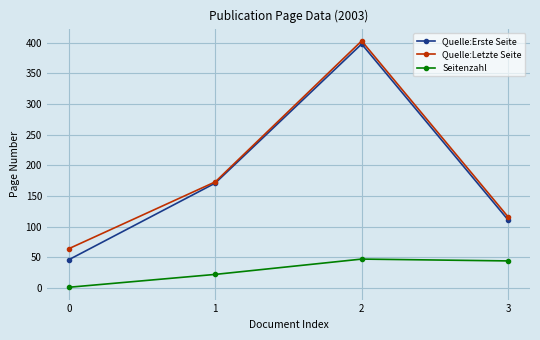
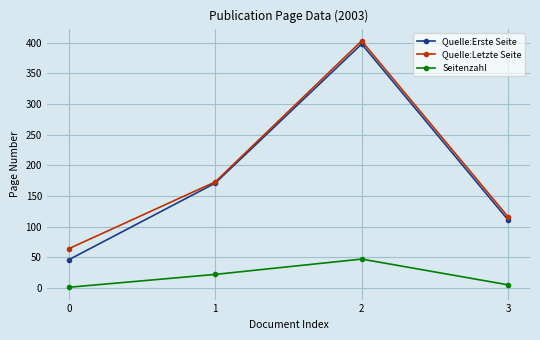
Seitenzahl, 3: 40 -> 10
